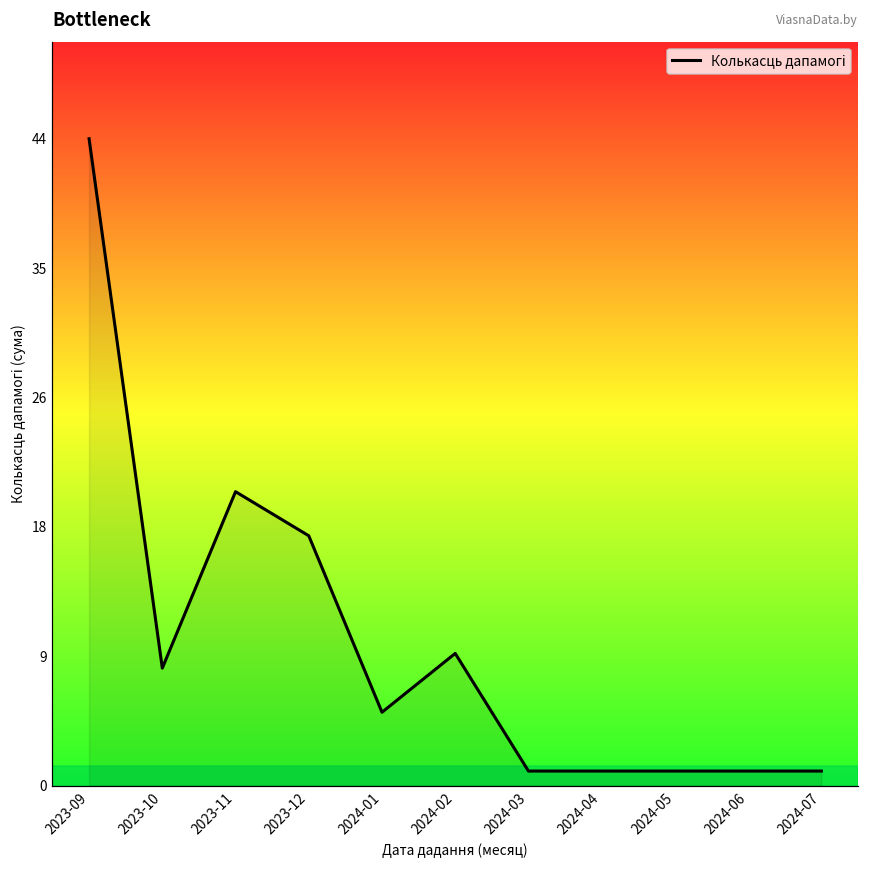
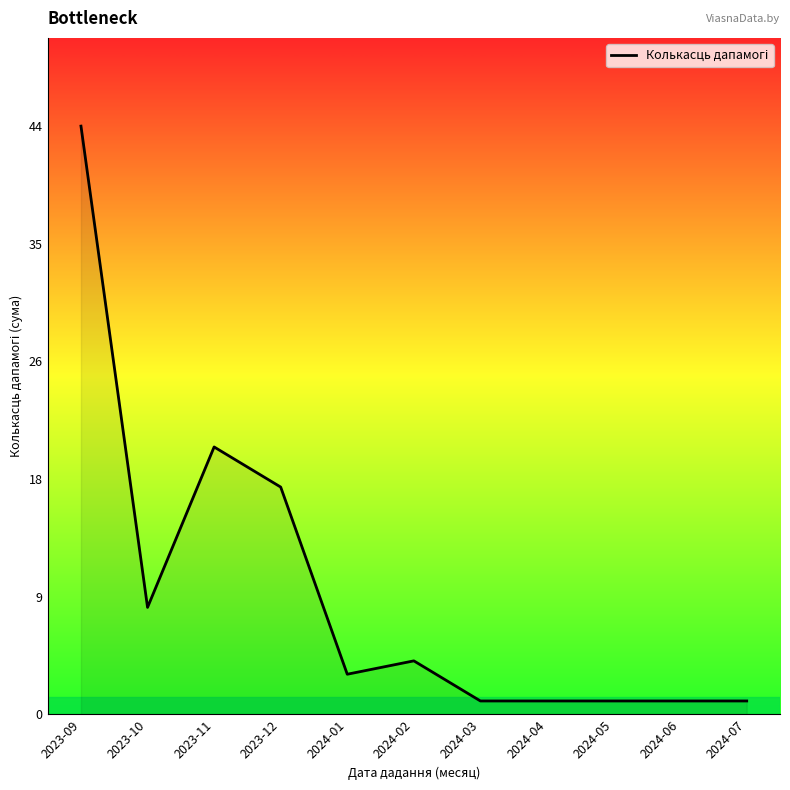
2024-01: 5 -> 3
2024-02: 9 -> 4
